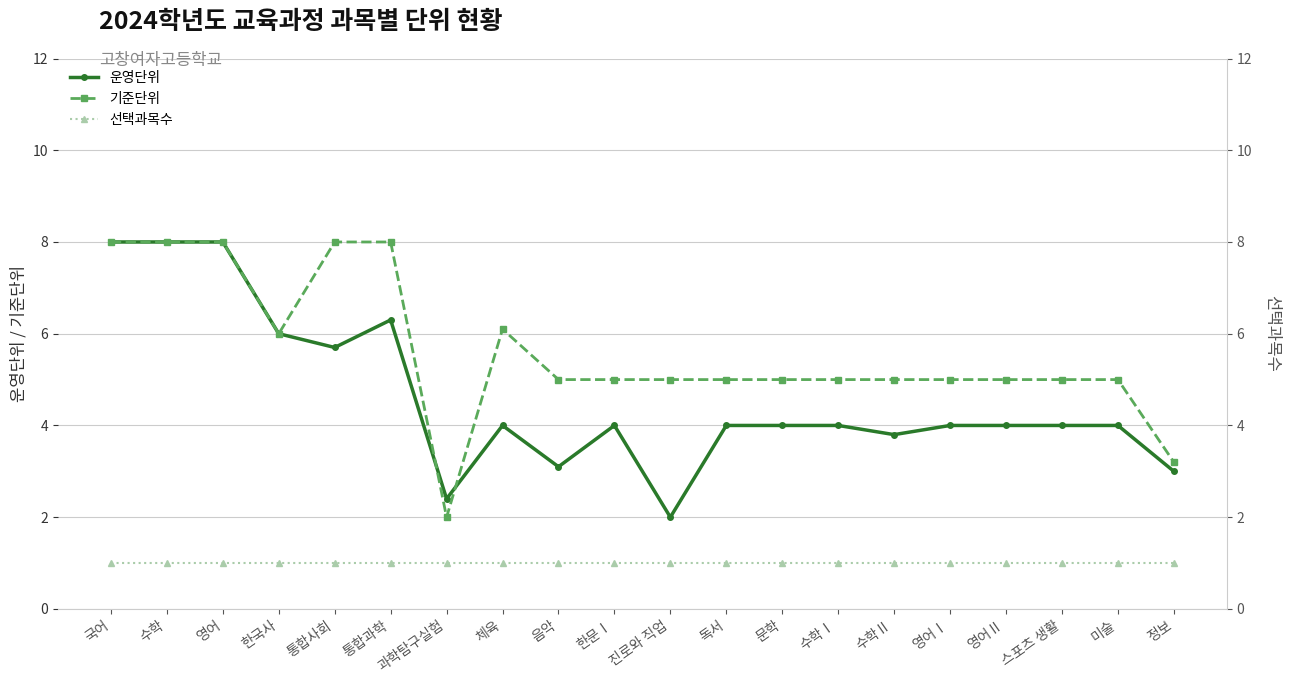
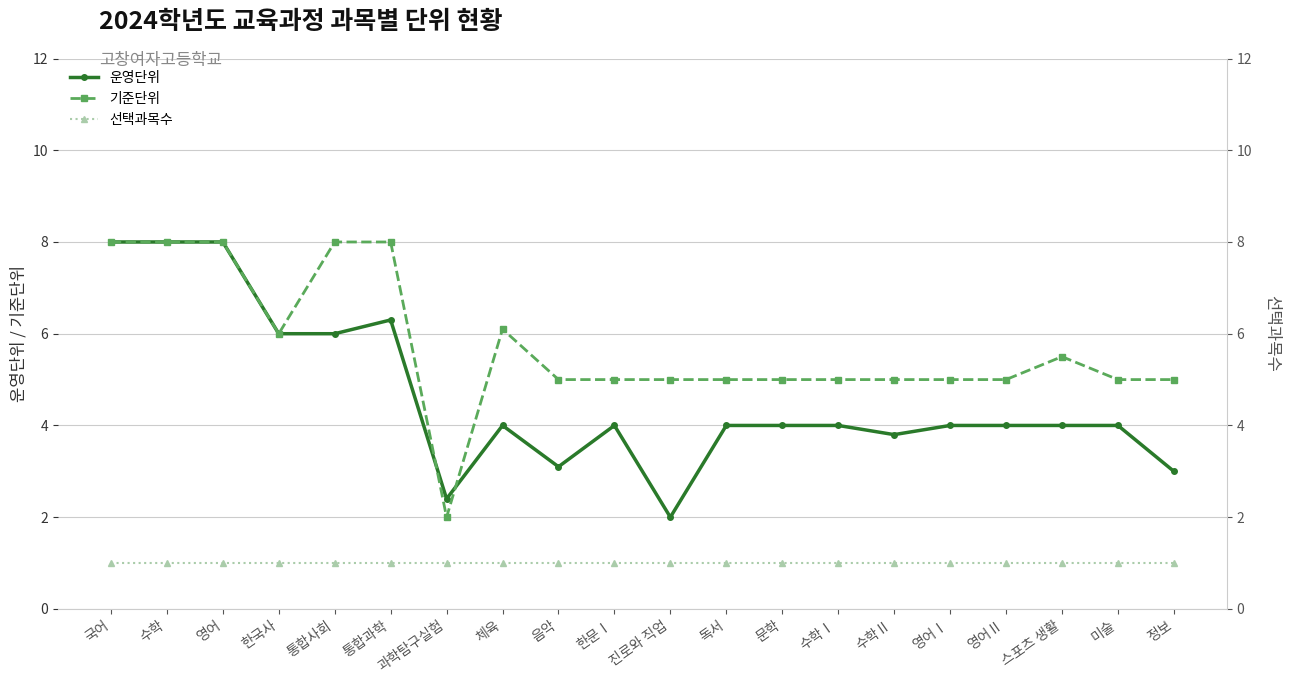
운영단위, 통합사회: 5.7 -> 6.0
기준단위, 스포츠 생활: 5.0 -> 5.5
기준단위, 정보: 3.2 -> 5.0
